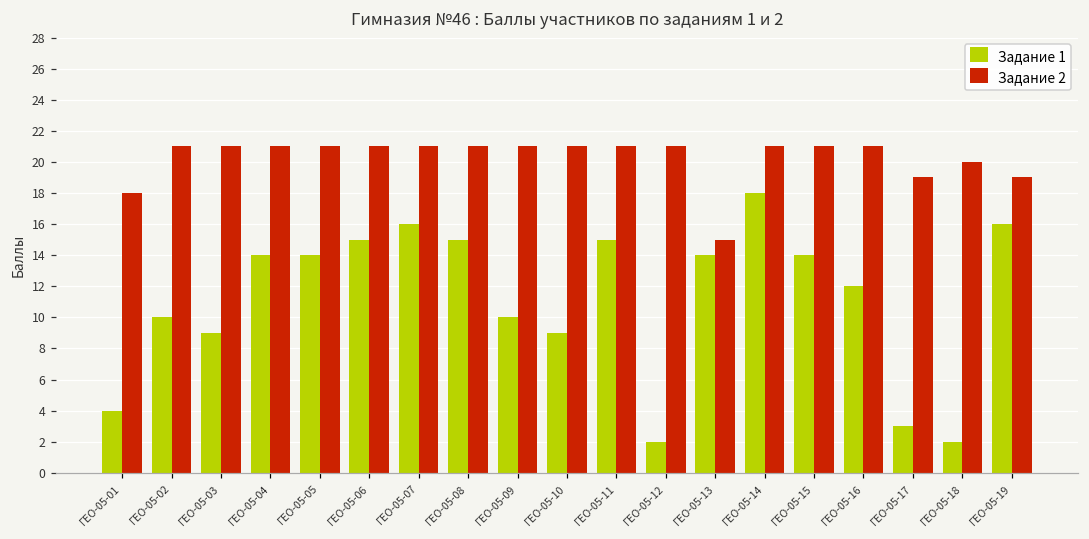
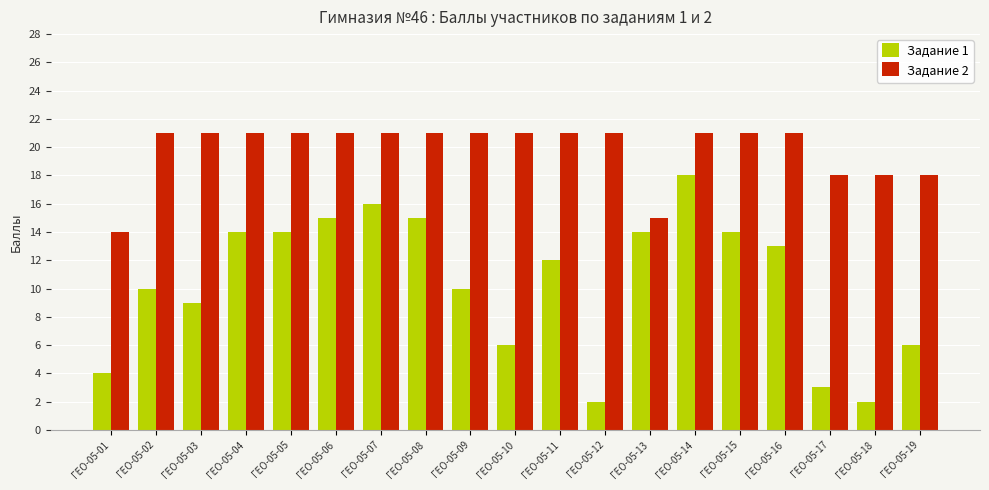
Задание 2, ГЕО-05-01: 18 -> 14
Задание 1, ГЕО-05-10: 9 -> 6
Задание 1, ГЕО-05-11: 15 -> 12
Задание 1, ГЕО-05-16: 12 -> 13
Задание 2, ГЕО-05-17: 19 -> 18
Задание 2, ГЕО-05-18: 20 -> 18
Задание 1, ГЕО-05-19: 16 -> 6
Задание 2, ГЕО-05-19: 19 -> 18
